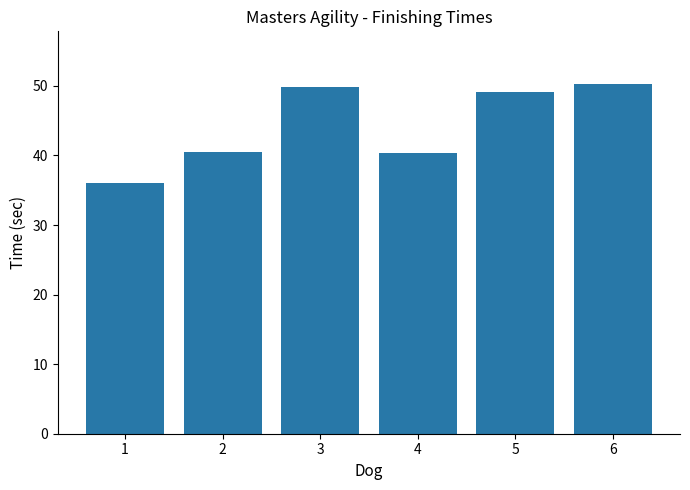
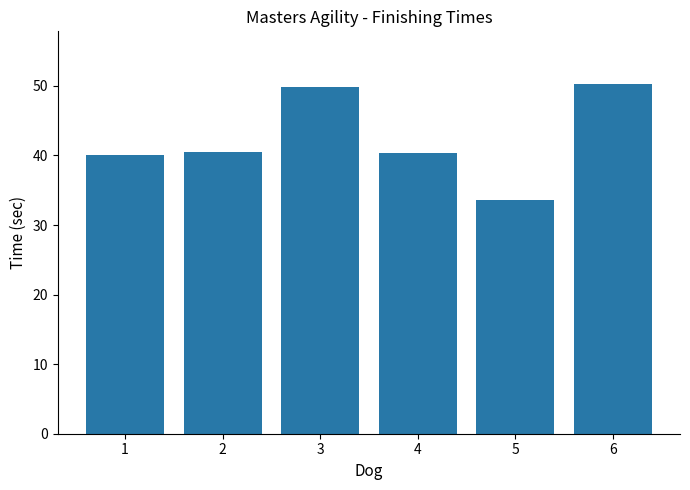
1: 36 -> 40
5: 49 -> 34
